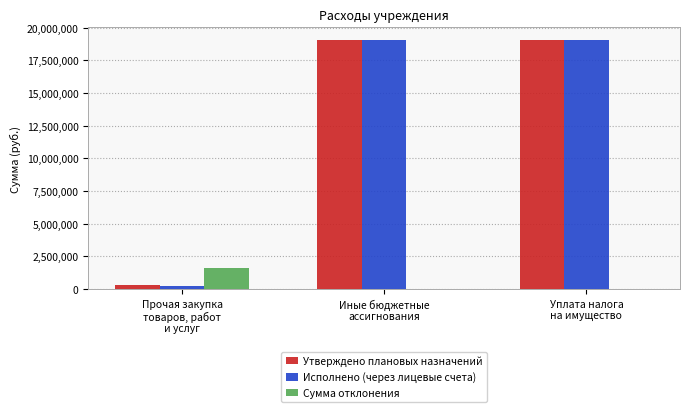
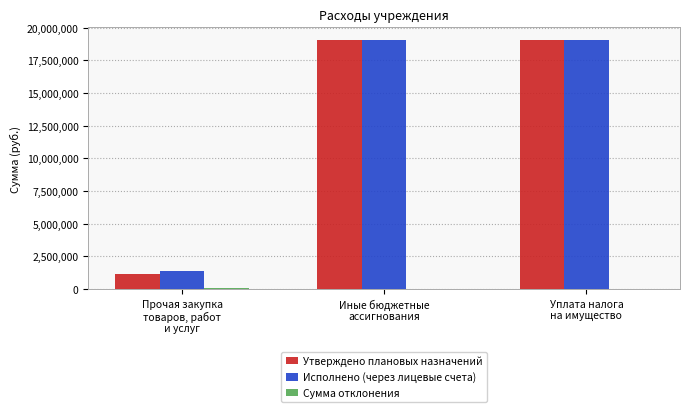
Утверждено плановых назначений, Прочая закупка товаров, работ и услуг: 300,000 -> 1,100,000
Исполнено (через лицевые счета), Прочая закупка товаров, работ и услуг: 200,000 -> 1,400,000
Сумма отклонения, Прочая закупка товаров, работ и услуг: 1,600,000 -> 100,000
